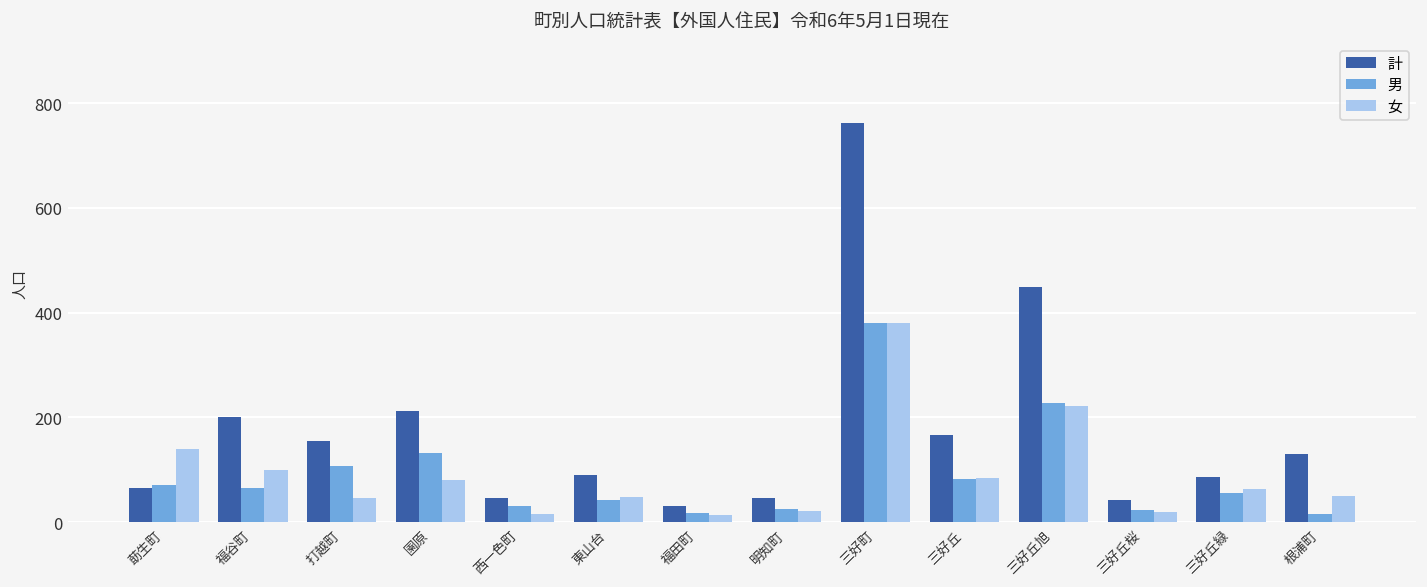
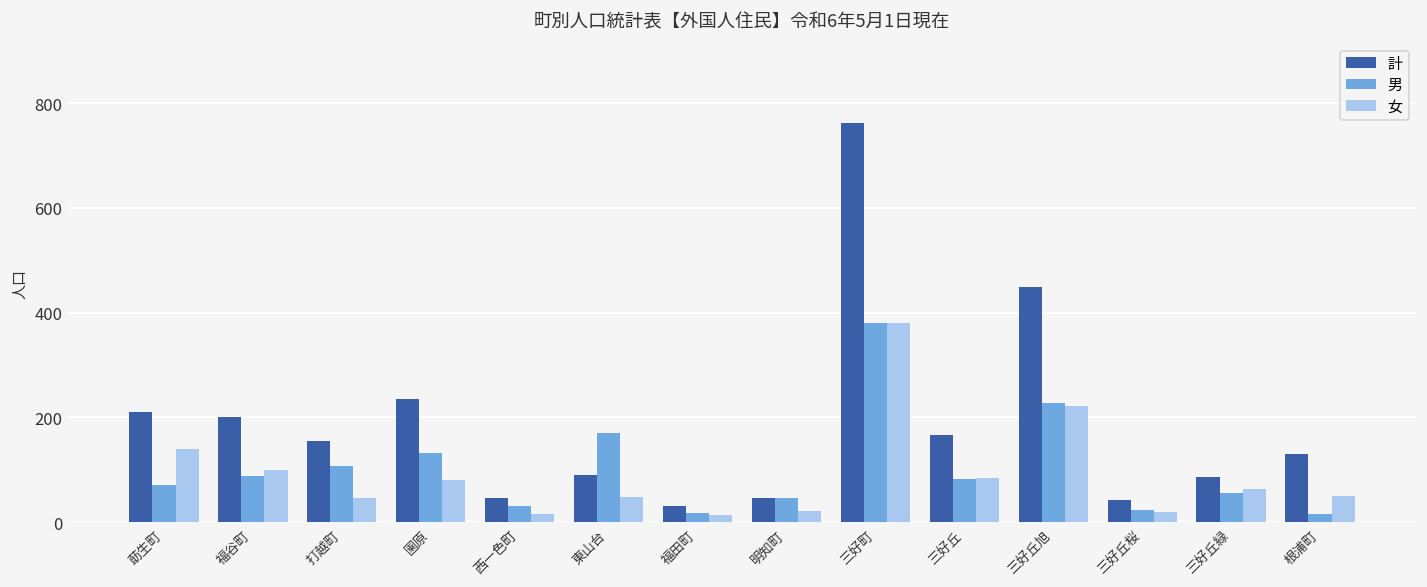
計, 莇生町: 70 -> 210
男, 福谷町: 70 -> 90
計, 園原: 210 -> 240
男, 東山台: 40 -> 170
男, 明知町: 30 -> 50
